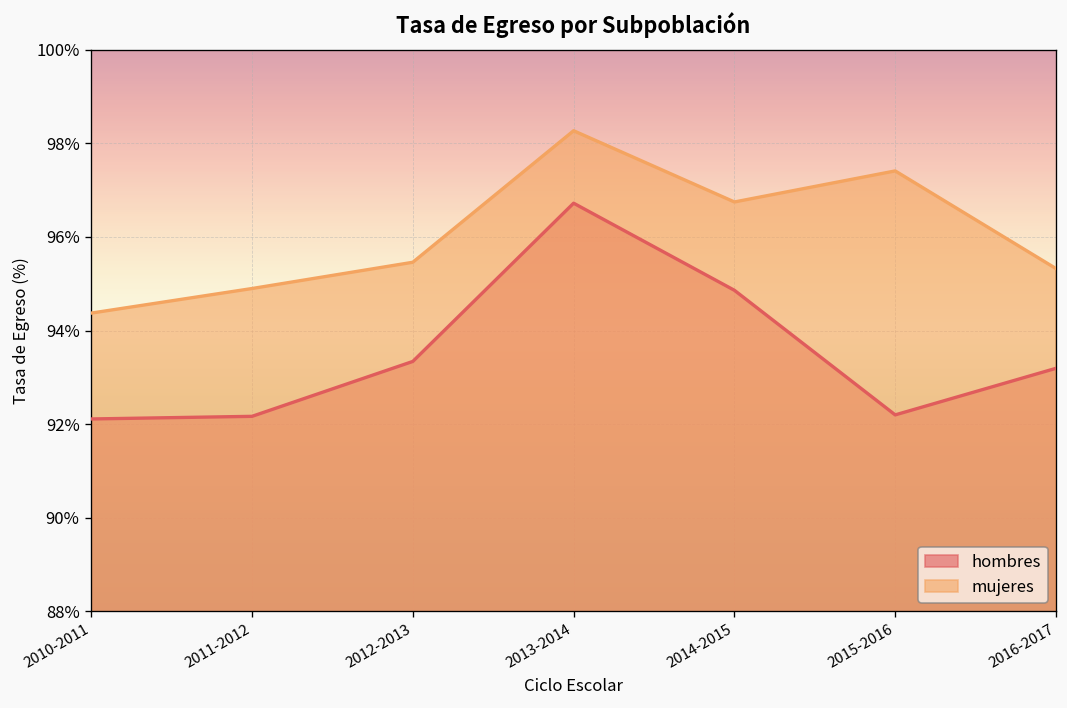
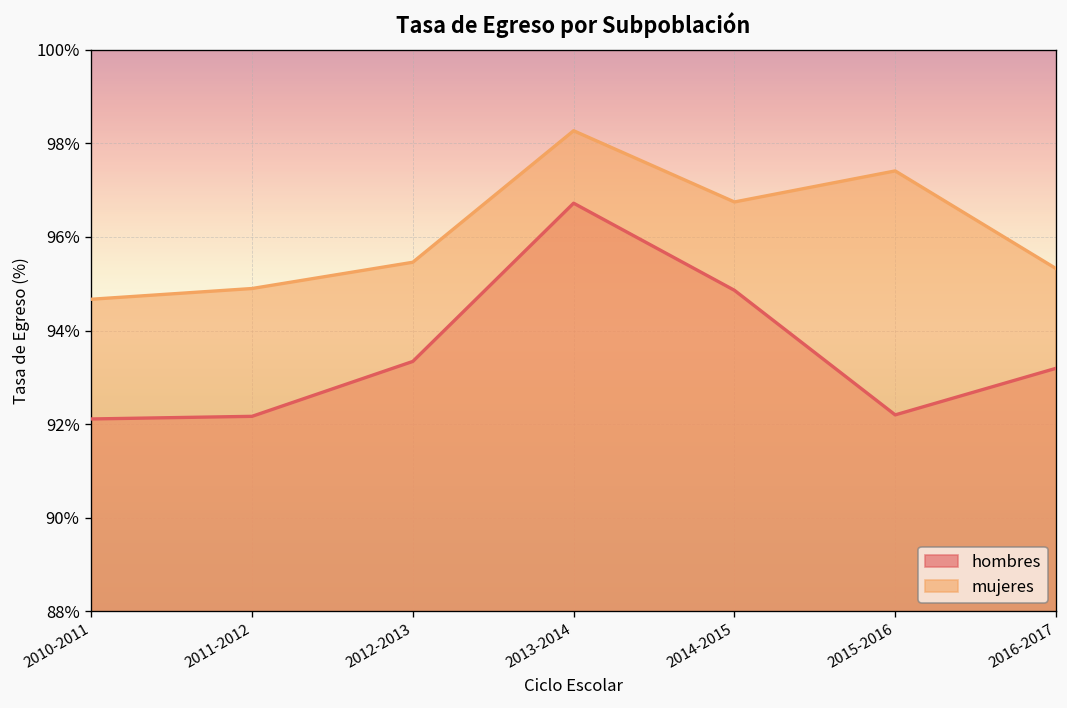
mujeres, 2010-2011: 94.4% -> 94.7%
